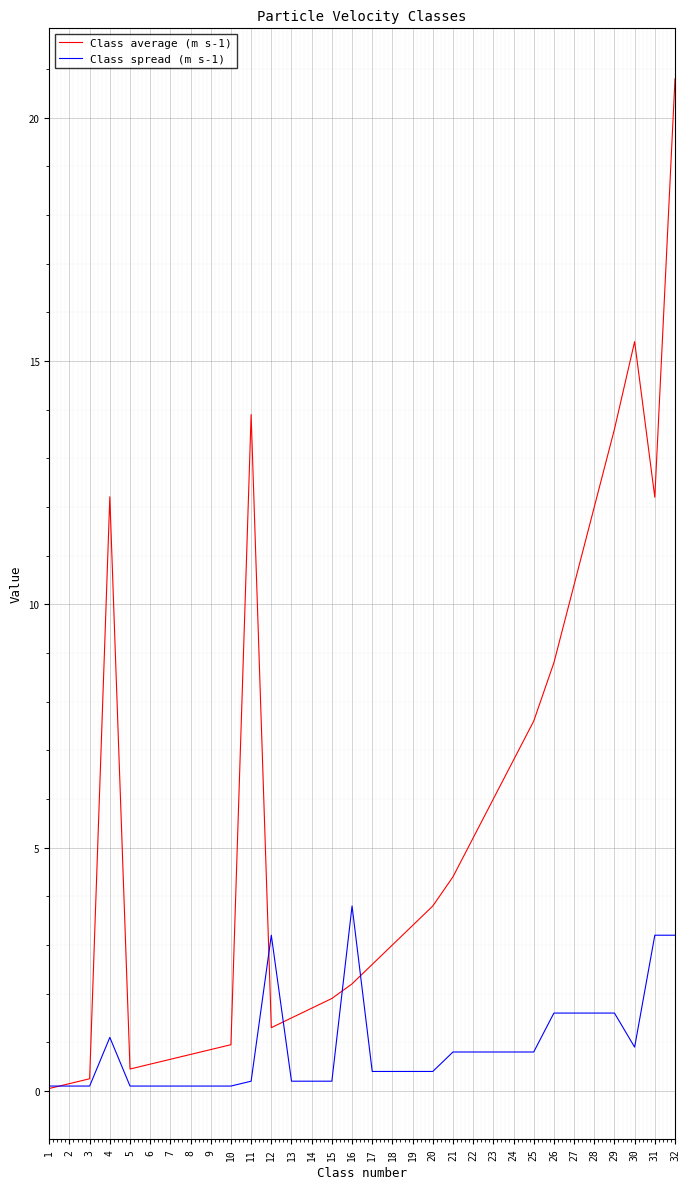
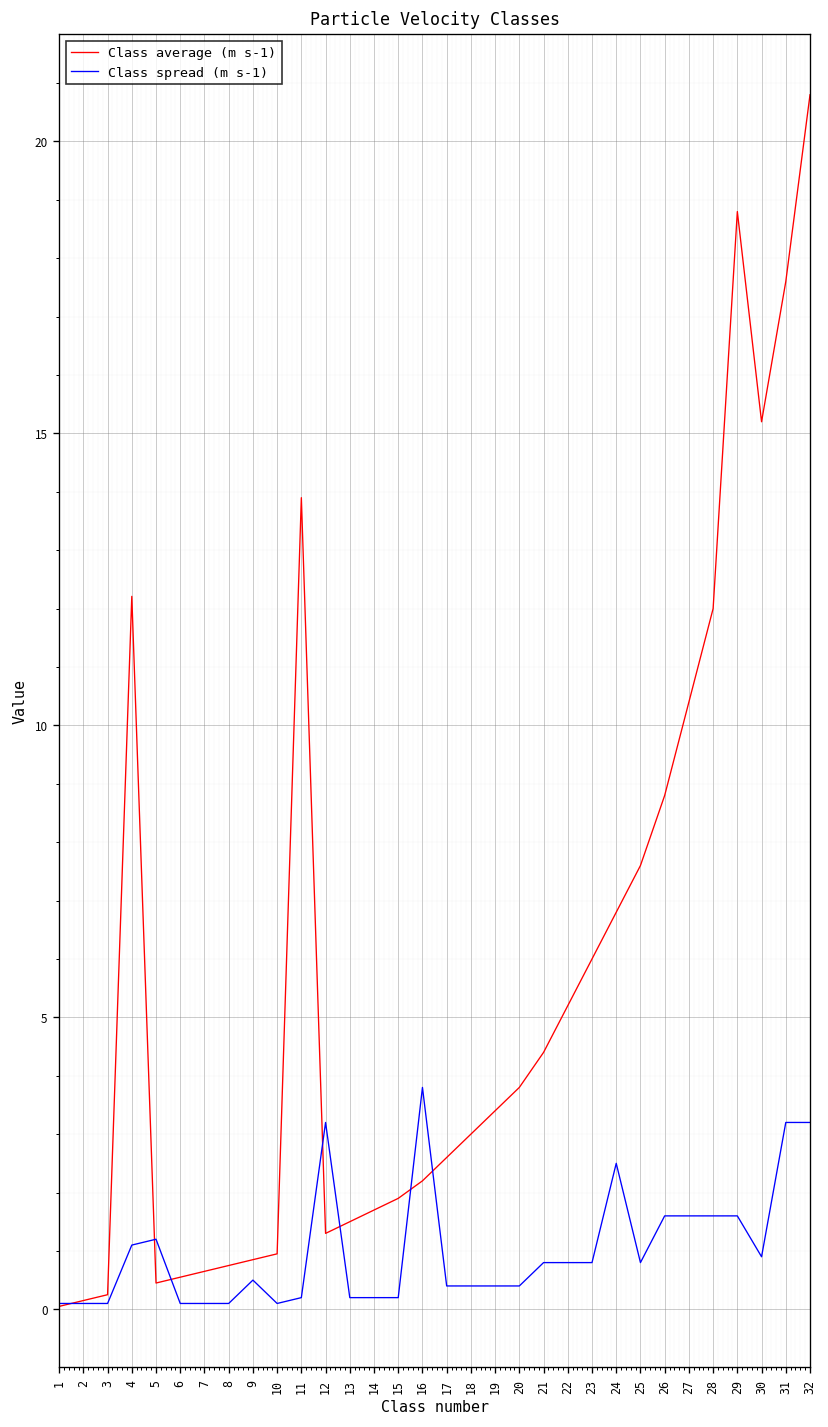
Class spread (m s-1), 5: 0.1 -> 1.2
Class spread (m s-1), 9: 0.1 -> 0.5
Class spread (m s-1), 24: 0.8 -> 2.5
Class average (m s-1), 29: 13.6 -> 18.8
Class average (m s-1), 30: 15.4 -> 15.2
Class average (m s-1), 31: 12.2 -> 17.6
